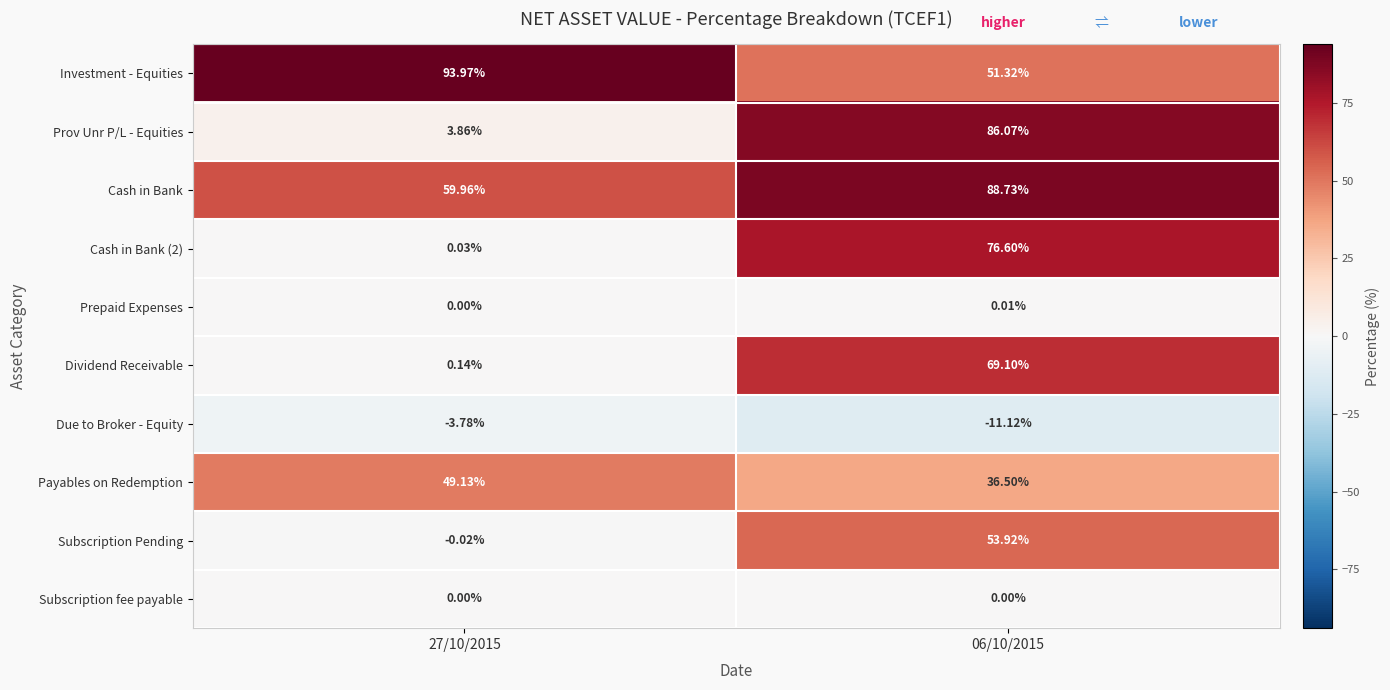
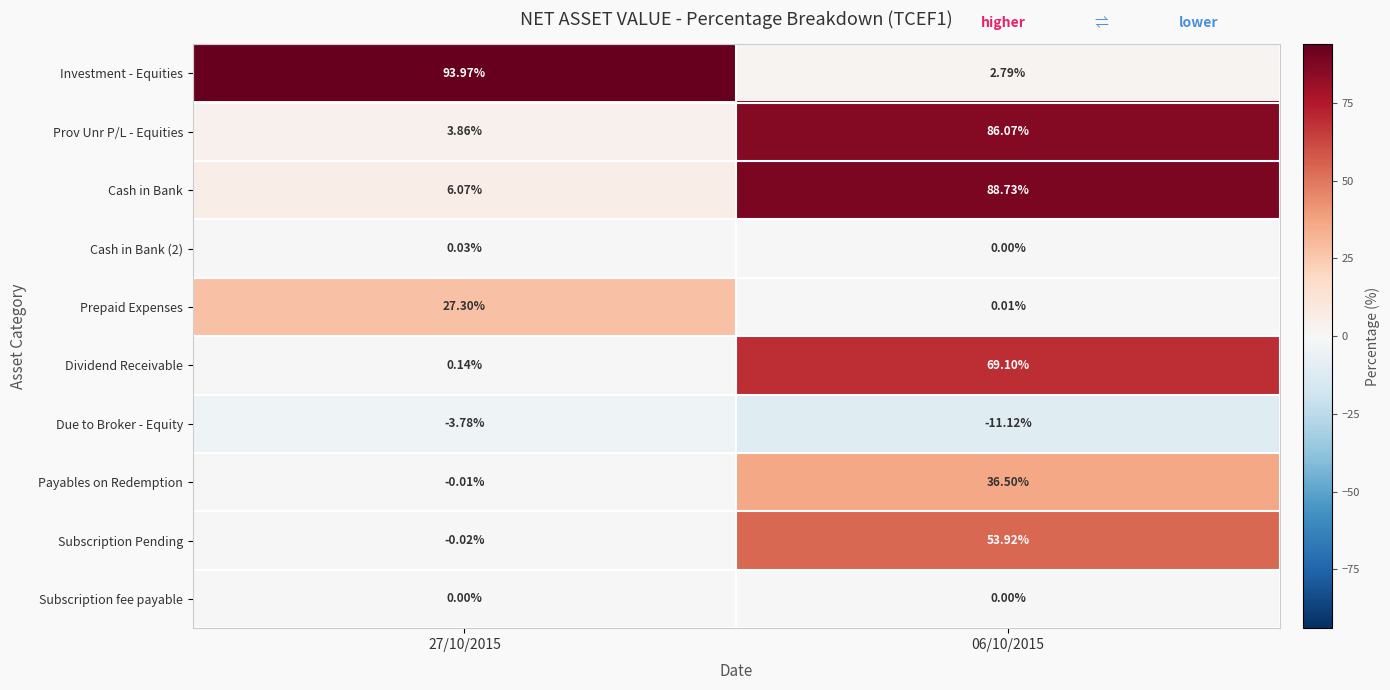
Investment - Equities, 06/10/2015: 51.32% -> 2.79%
Cash in Bank, 27/10/2015: 59.96% -> 6.07%
Cash in Bank (2), 06/10/2015: 76.60% -> 0.00%
Prepaid Expenses, 27/10/2015: 0.00% -> 27.30%
Payables on Redemption, 27/10/2015: 49.13% -> -0.01%
